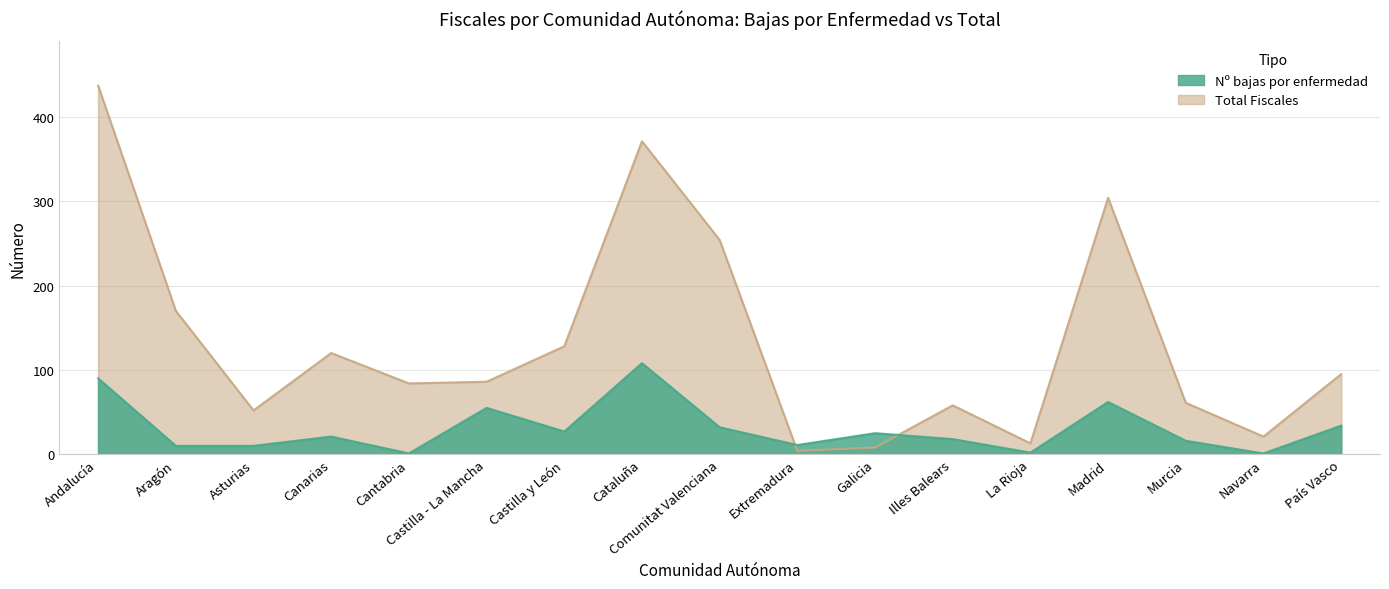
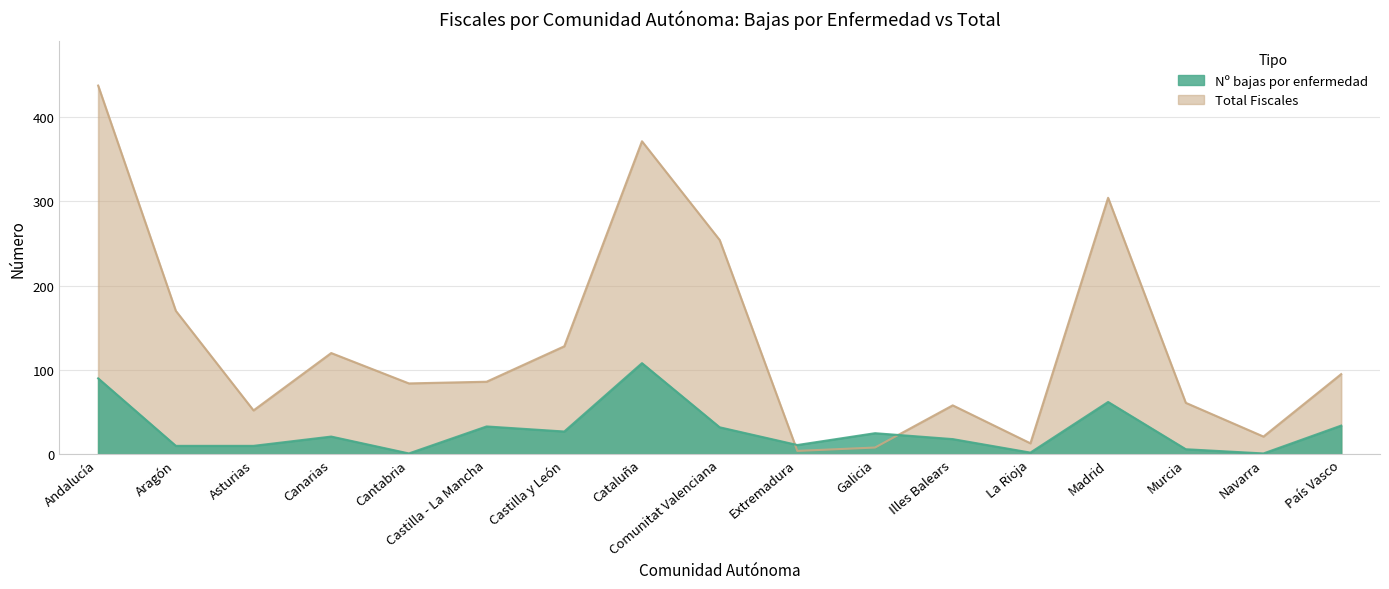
Nº bajas por enfermedad, Castilla - La Mancha: 60 -> 30
Nº bajas por enfermedad, Murcia: 20 -> 10
